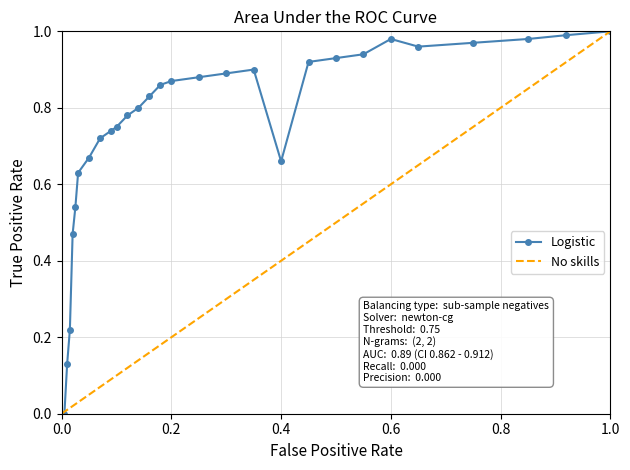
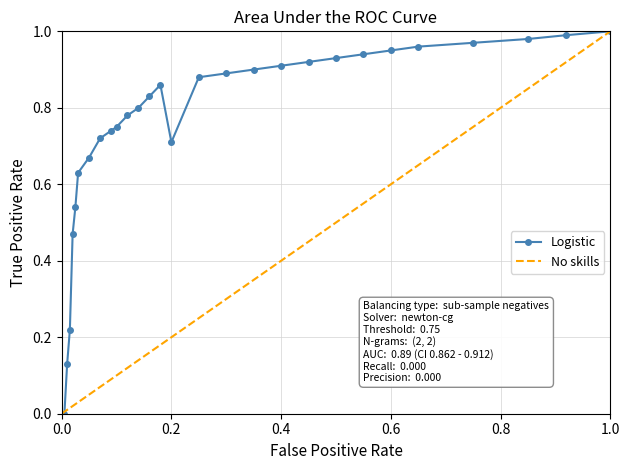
Logistic, 0.2: 0.87 -> 0.71
Logistic, 0.4: 0.66 -> 0.91
Logistic, 0.6: 0.98 -> 0.95
